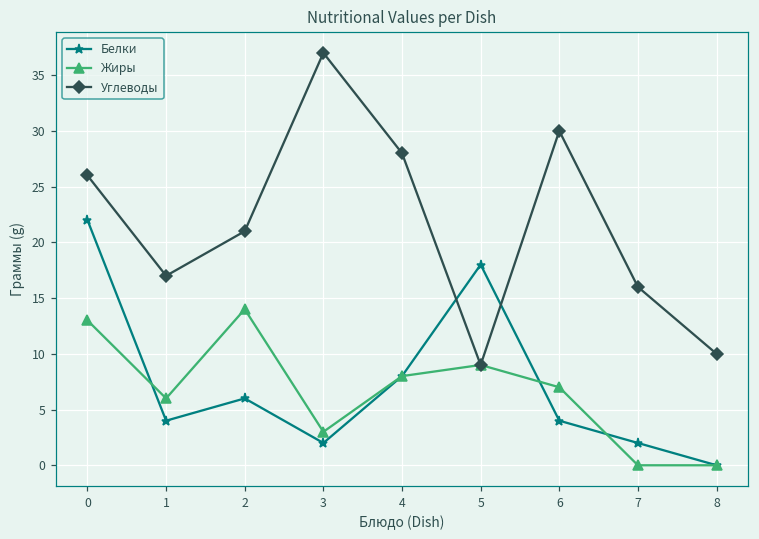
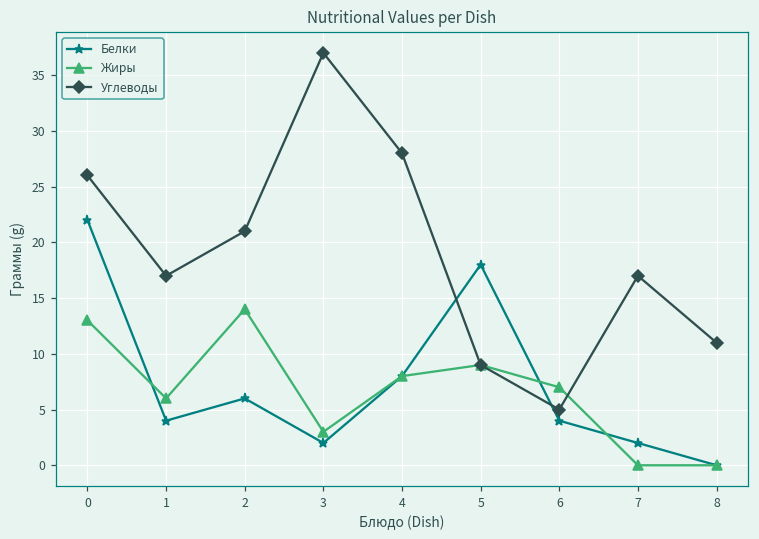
Углеводы, 6: 30 -> 5
Углеводы, 7: 16 -> 17
Углеводы, 8: 10 -> 11
